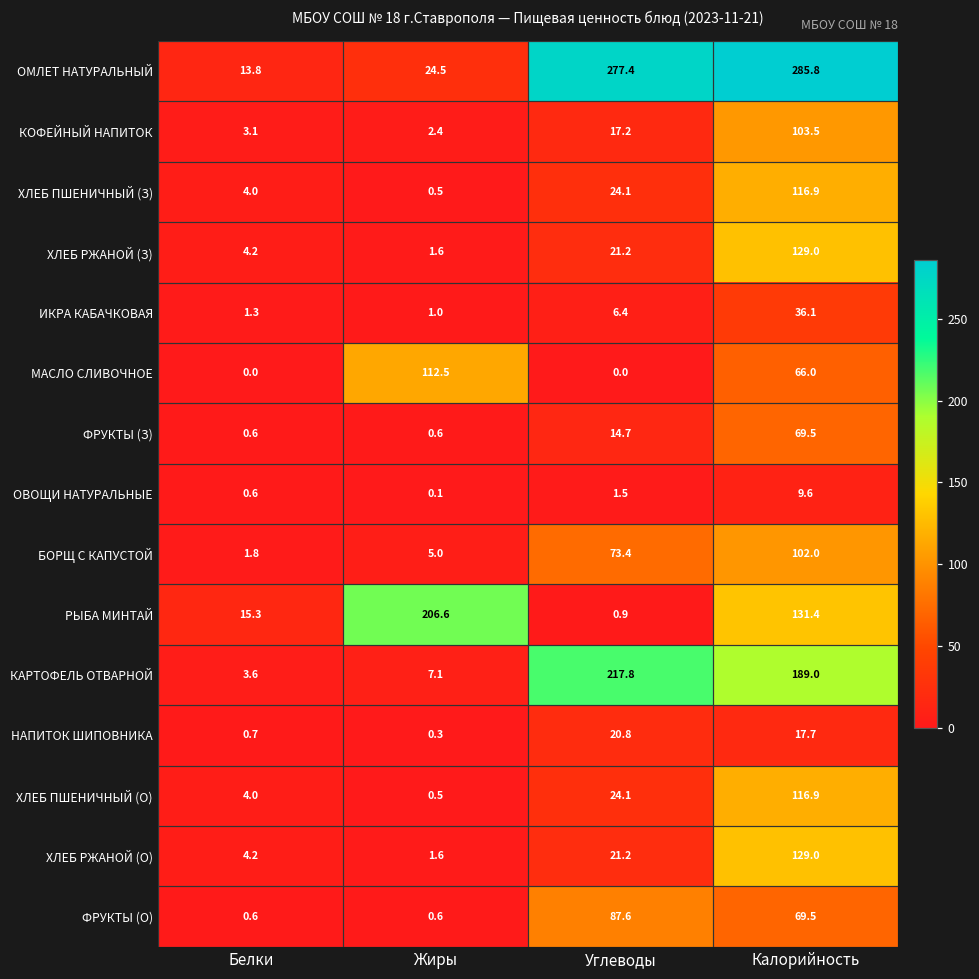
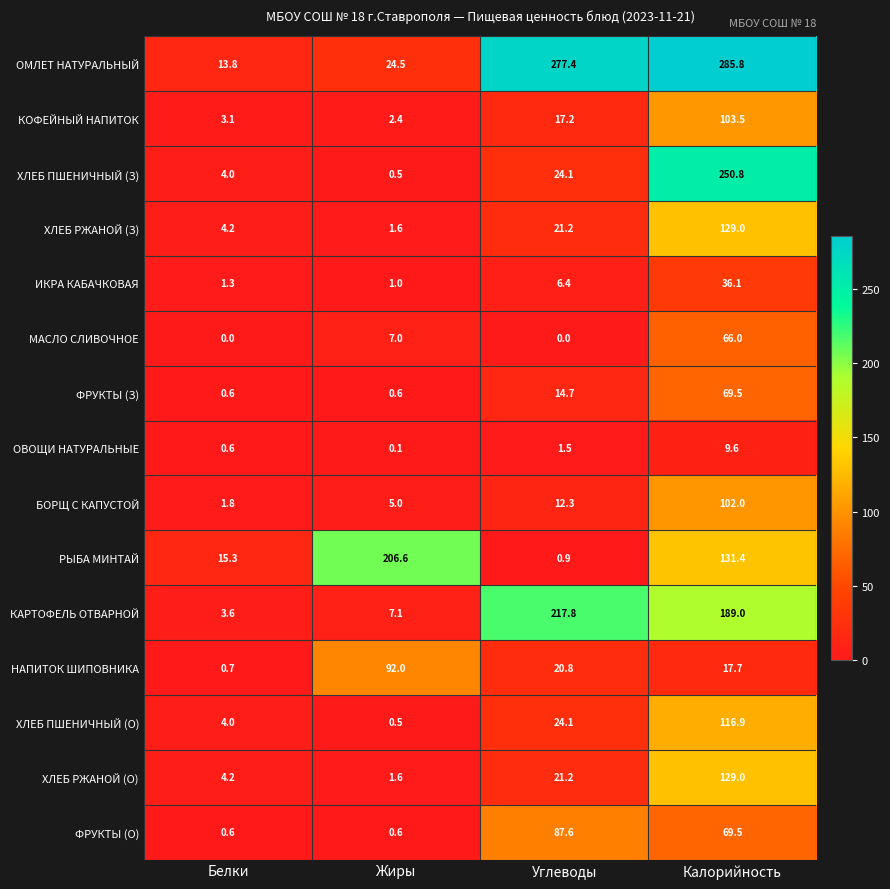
ХЛЕБ ПШЕНИЧНЫЙ (З), Калорийность: 116.9 -> 250.8
МАСЛО СЛИВОЧНОЕ, Жиры: 112.5 -> 7.0
БОРЩ С КАПУСТОЙ, Углеводы: 73.4 -> 12.3
НАПИТОК ШИПОВНИКА, Жиры: 0.3 -> 92.0
